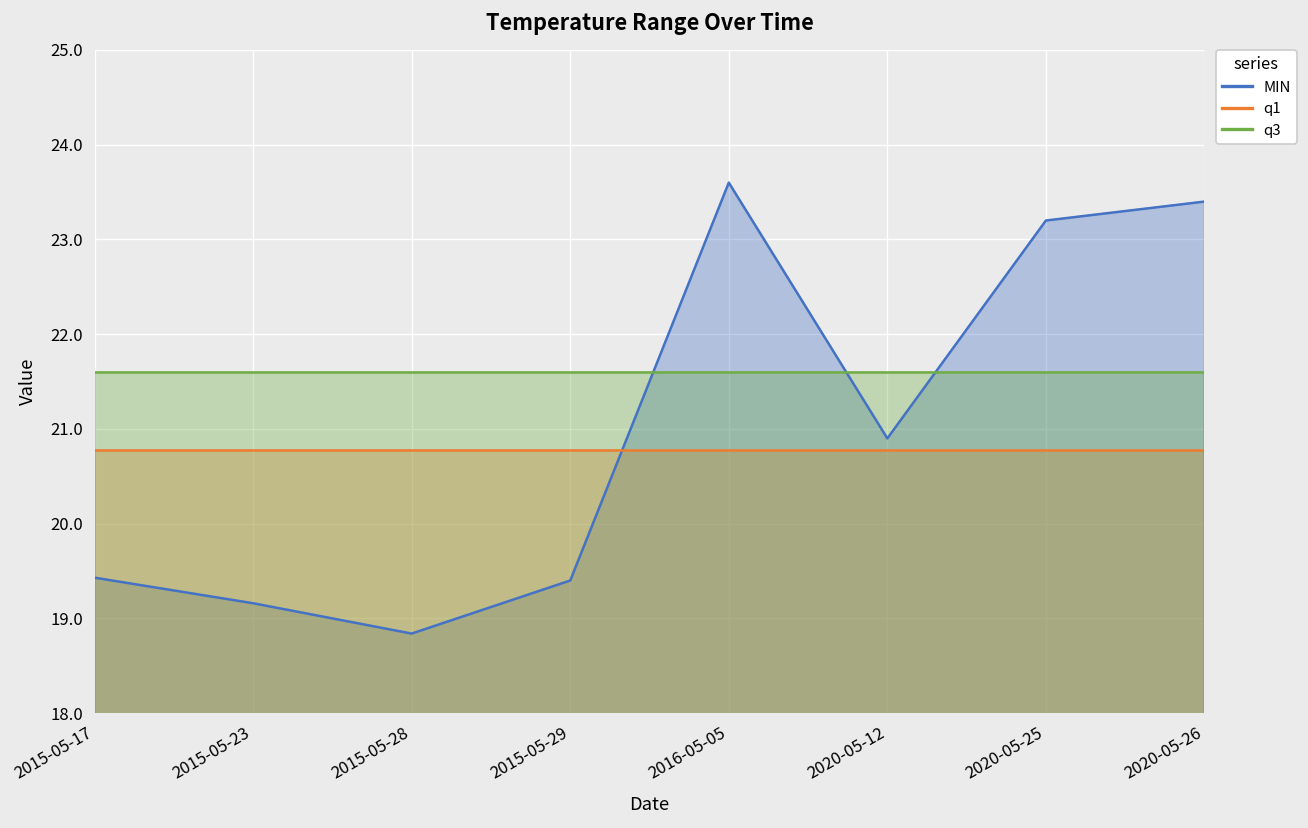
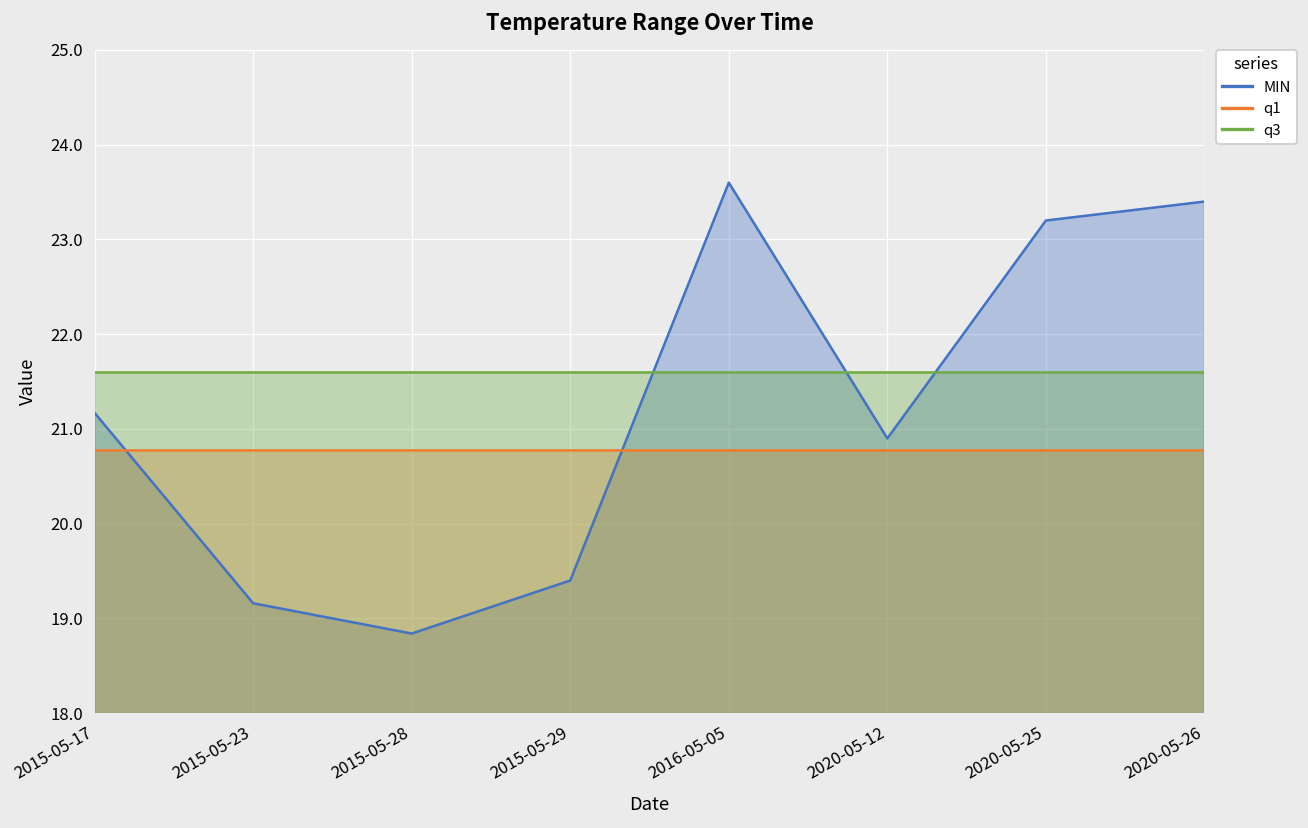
MIN, 2015-05-17: 19.4 -> 21.2
